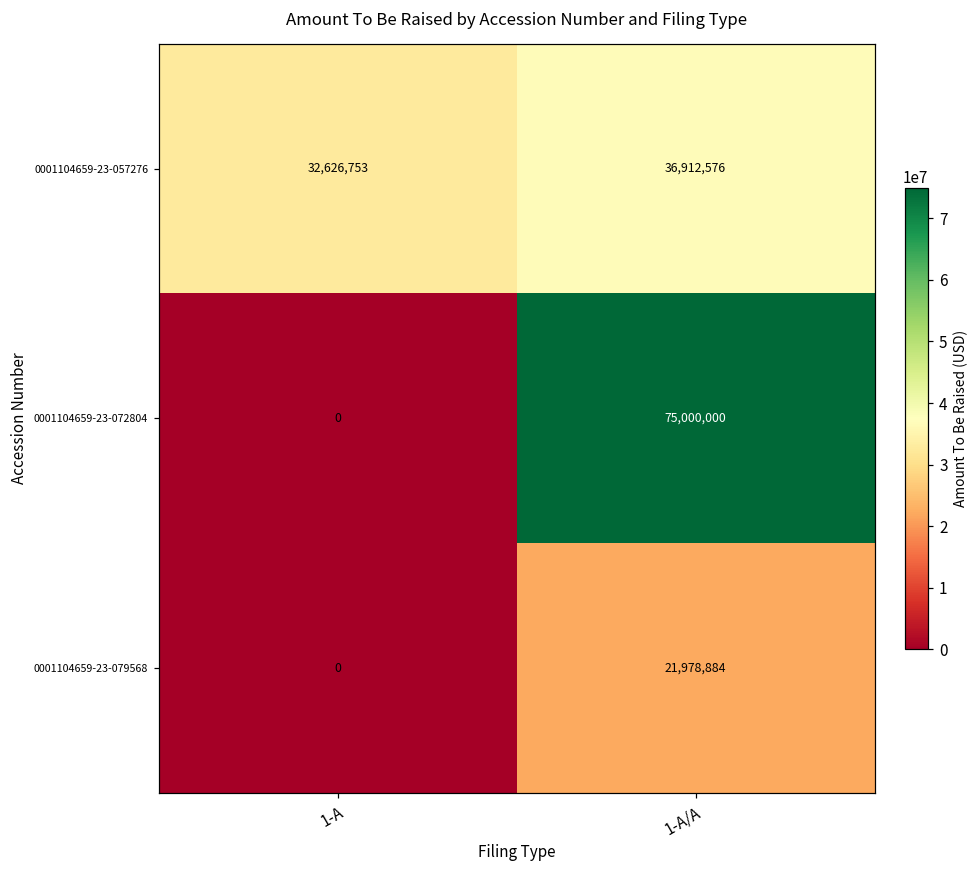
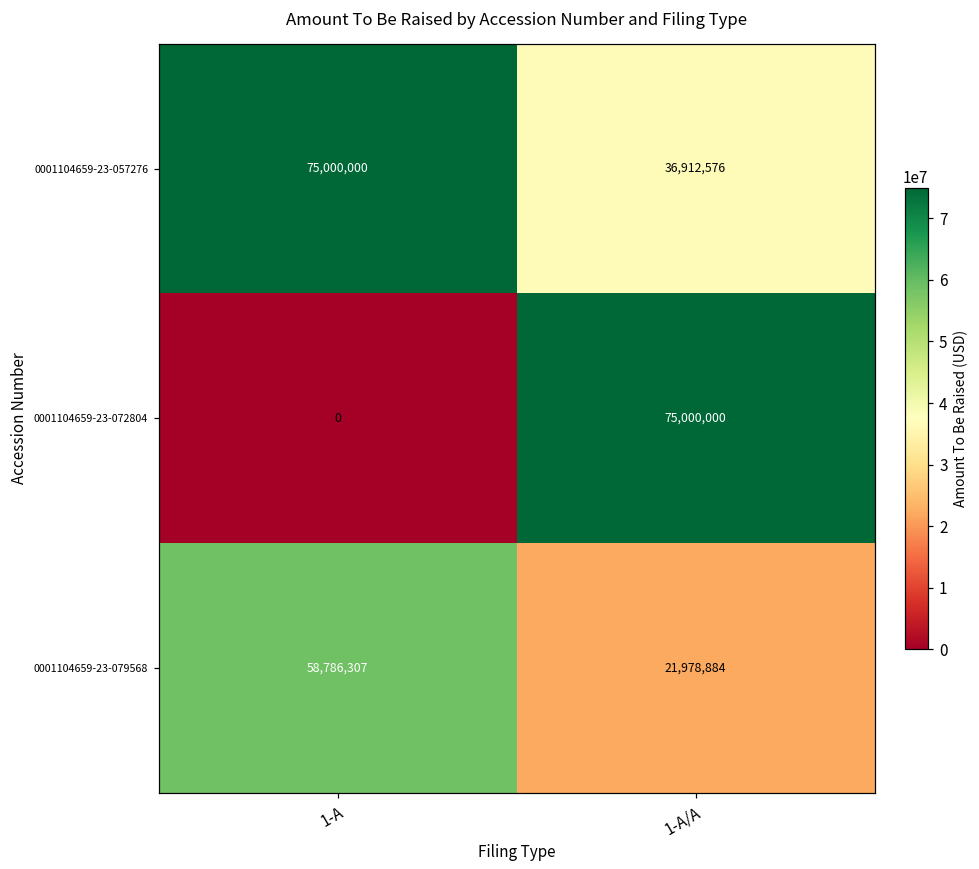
0001104659-23-057276, 1-A: 32,626,753 -> 75,000,000
0001104659-23-079568, 1-A: 0 -> 58,786,307
